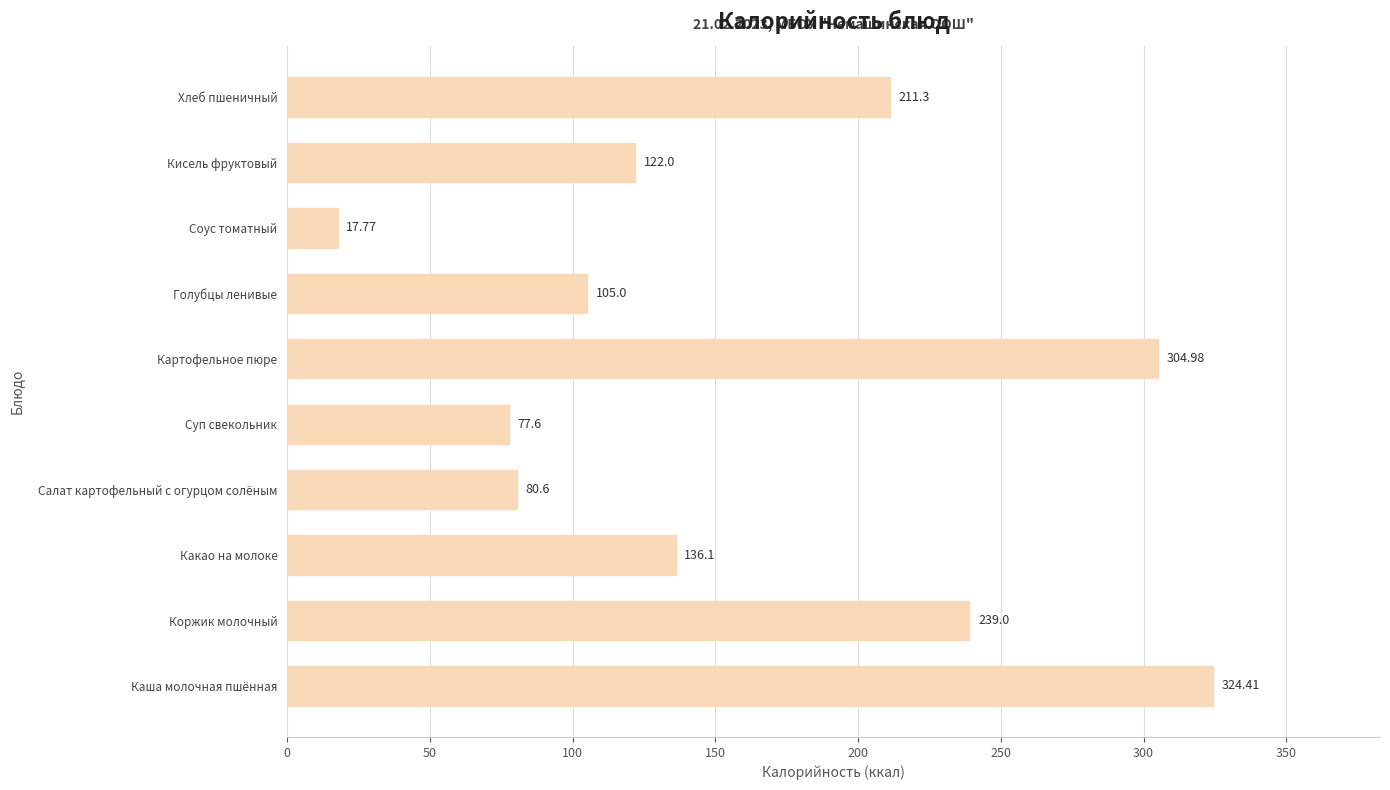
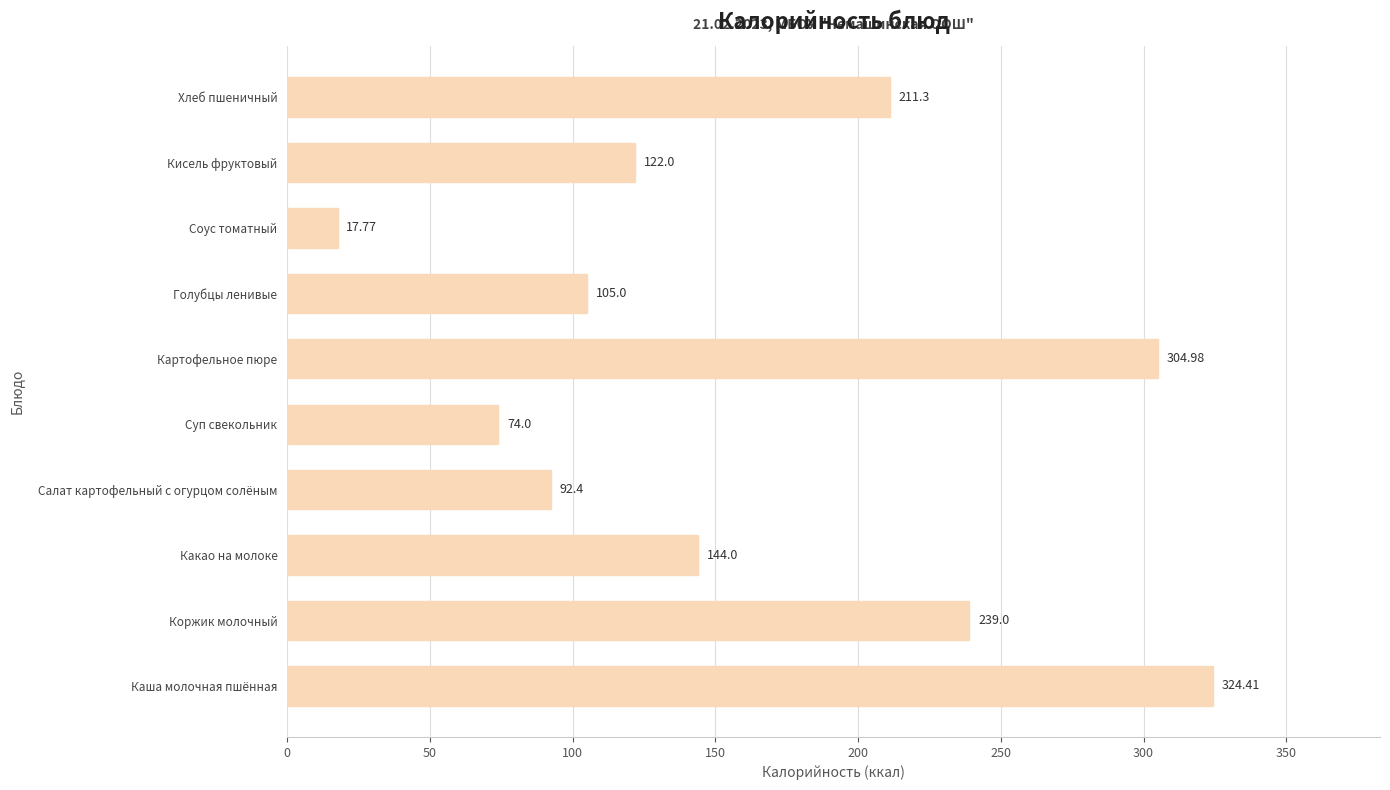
Суп свекольник: 77.6 -> 74.0
Салат картофельный с огурцом солёным: 80.6 -> 92.4
Какао на молоке: 136.1 -> 144.0
